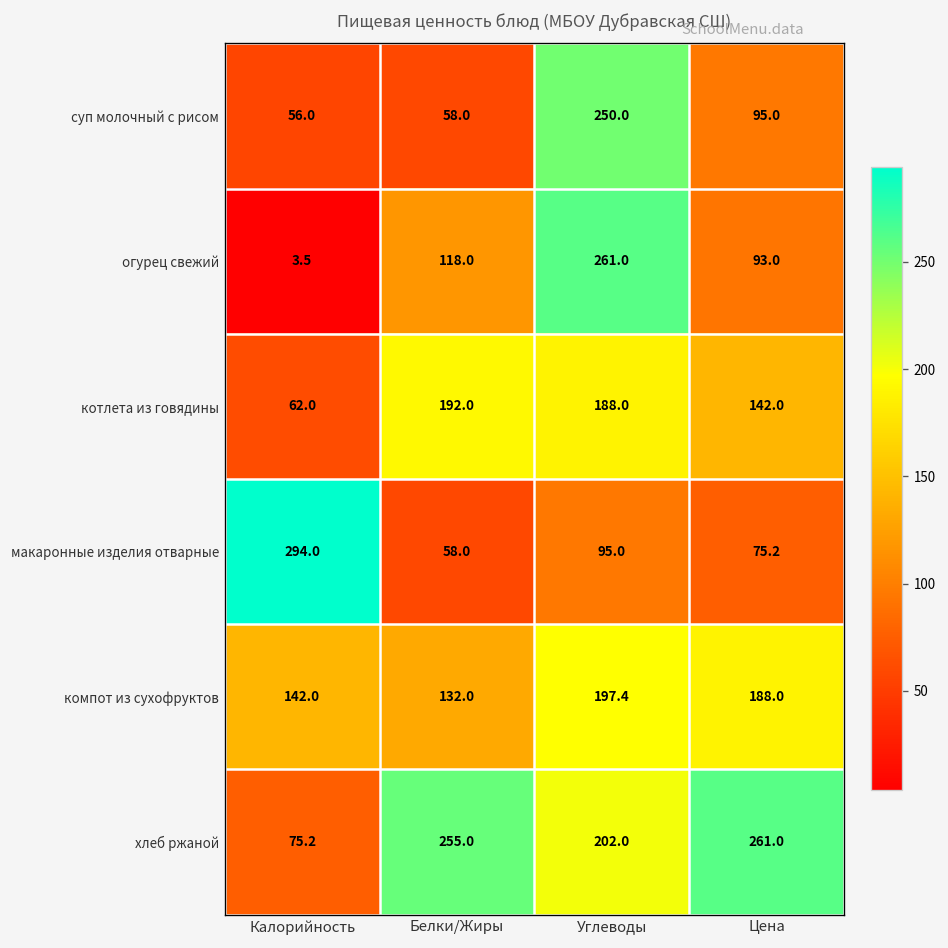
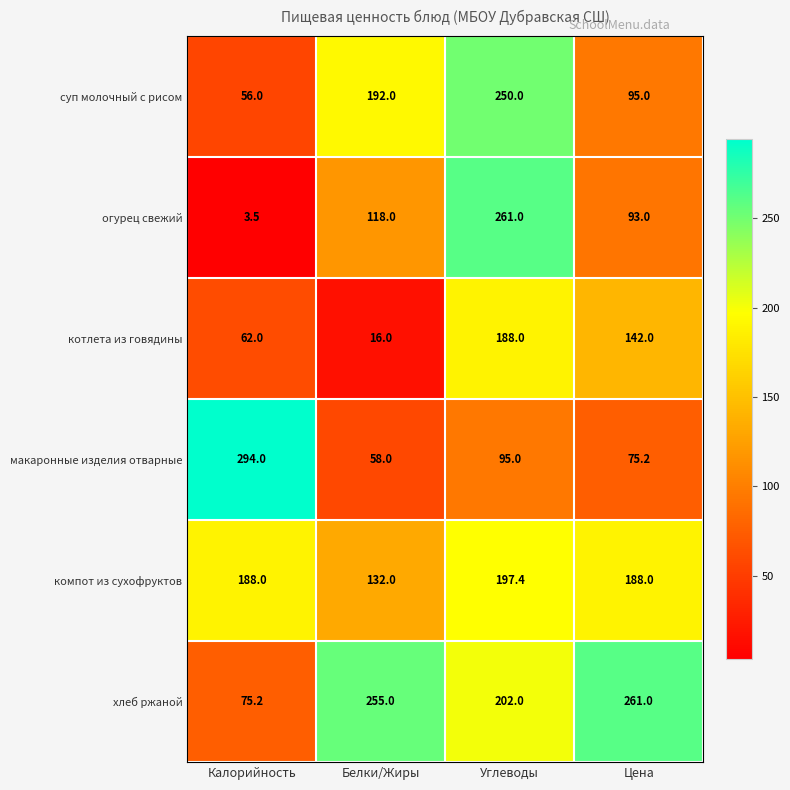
суп молочный с рисом, Белки/Жиры: 58.0 -> 192.0
котлета из говядины, Белки/Жиры: 192.0 -> 16.0
компот из сухофруктов, Калорийность: 142.0 -> 188.0
